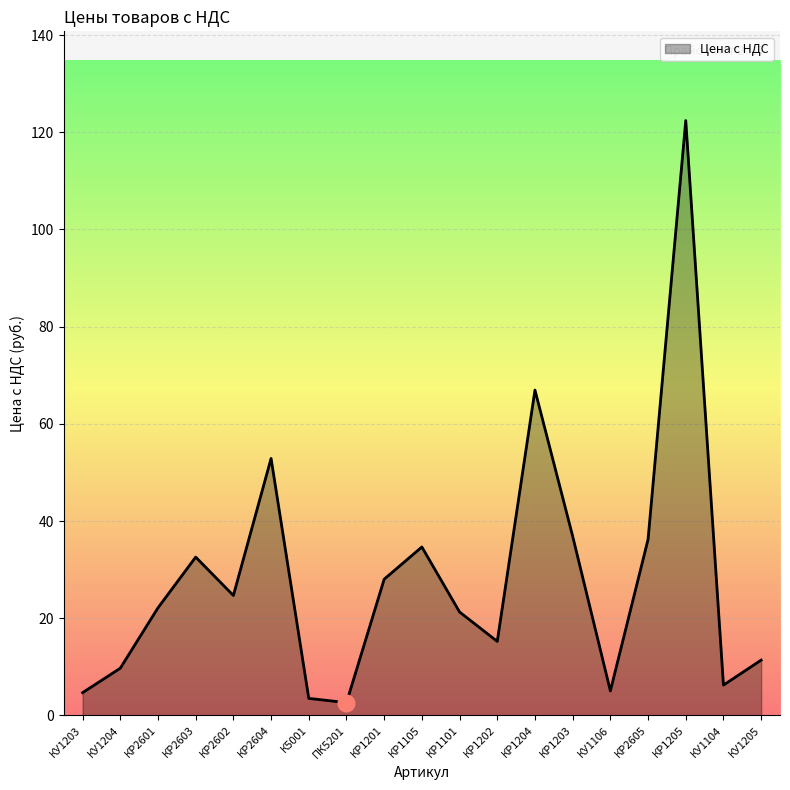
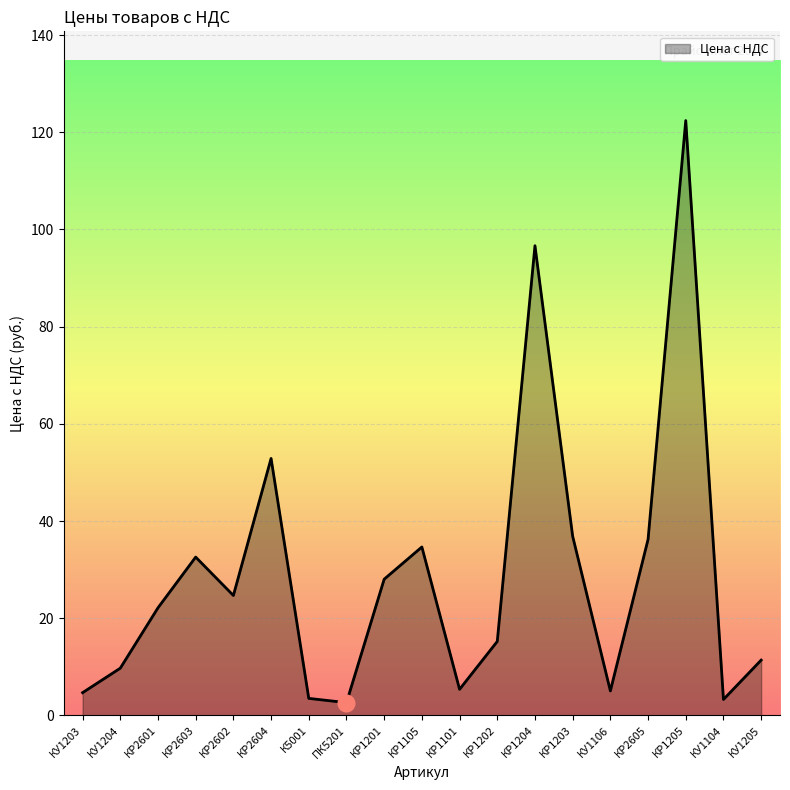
Цена с НДС, КР1101: 21 -> 5
Цена с НДС, КР1204: 67 -> 97
Цена с НДС, КУ1104: 6 -> 3
